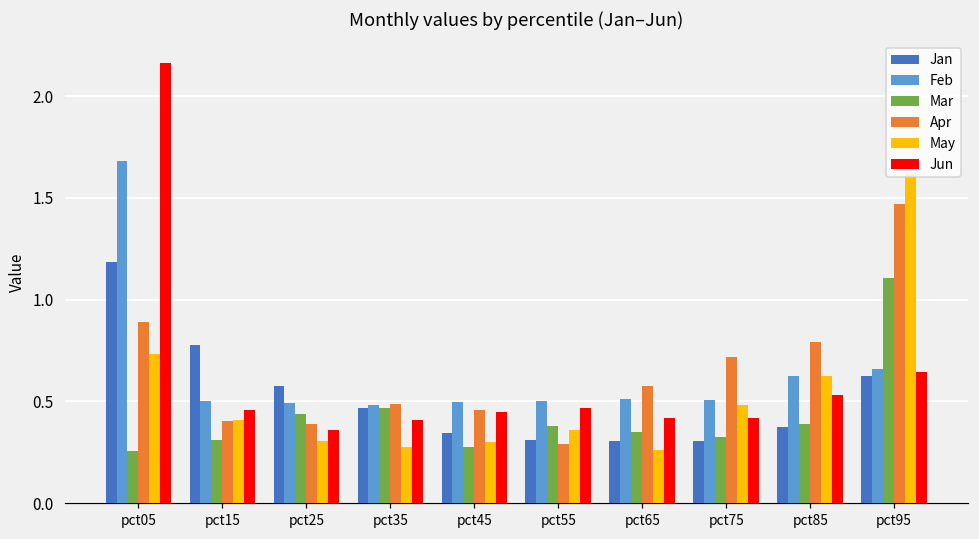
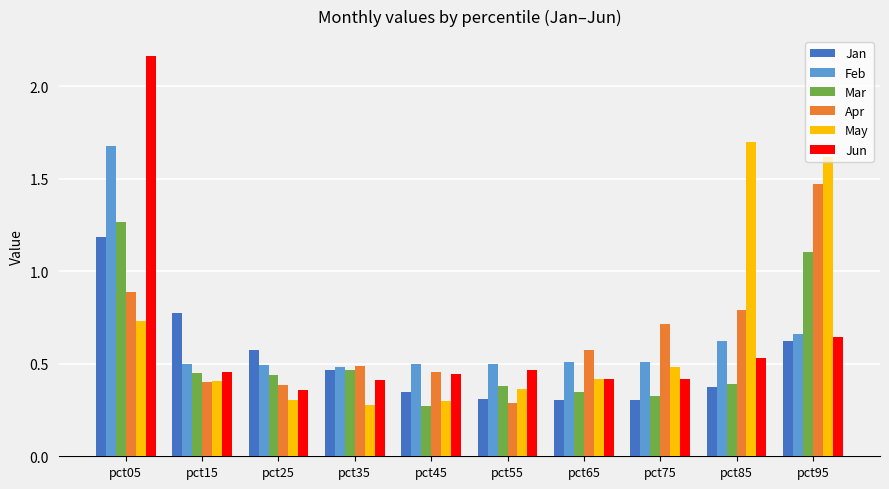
Mar, pct05: 0.25 -> 1.27
Mar, pct15: 0.31 -> 0.45
May, pct65: 0.26 -> 0.42
May, pct85: 0.63 -> 1.70
